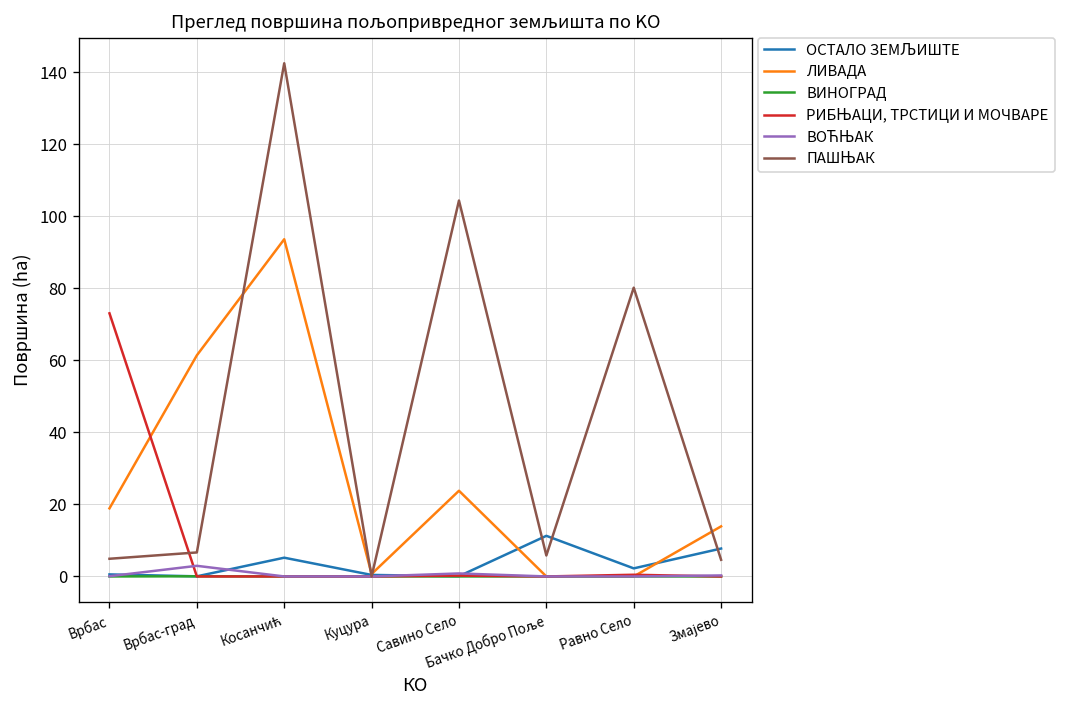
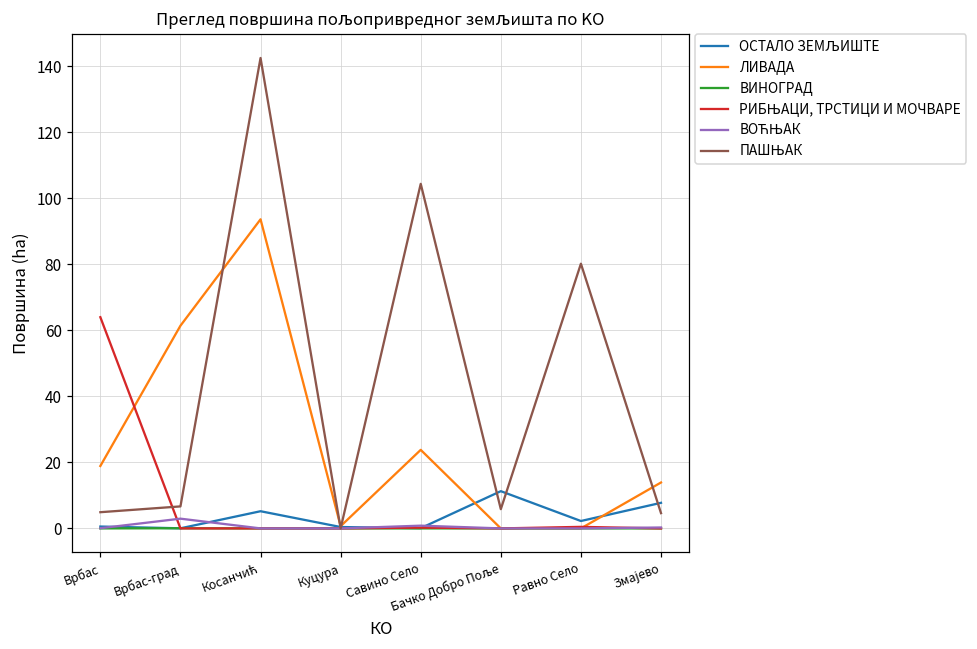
РИБЊАЦИ, ТРСТИЦИ И МОЧВАРЕ, Врбас: 73 -> 64
